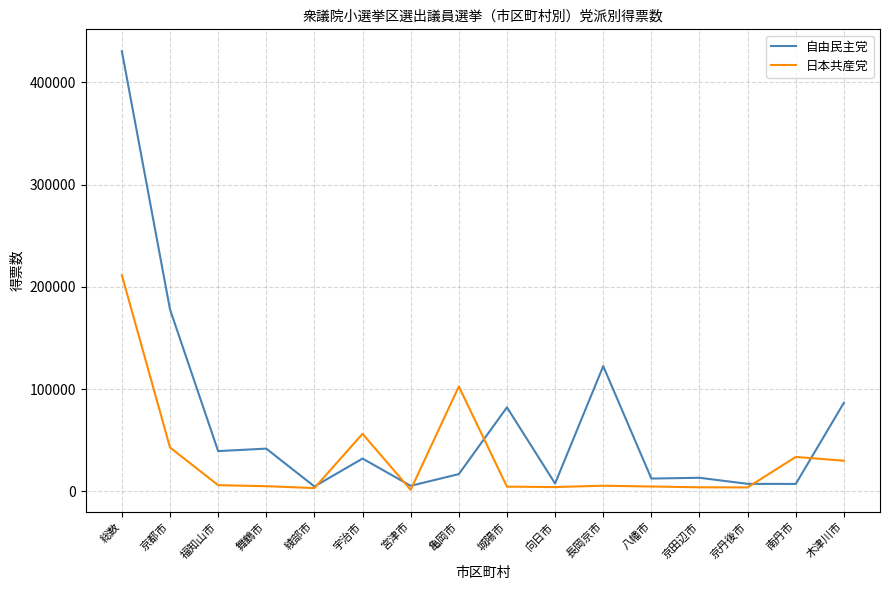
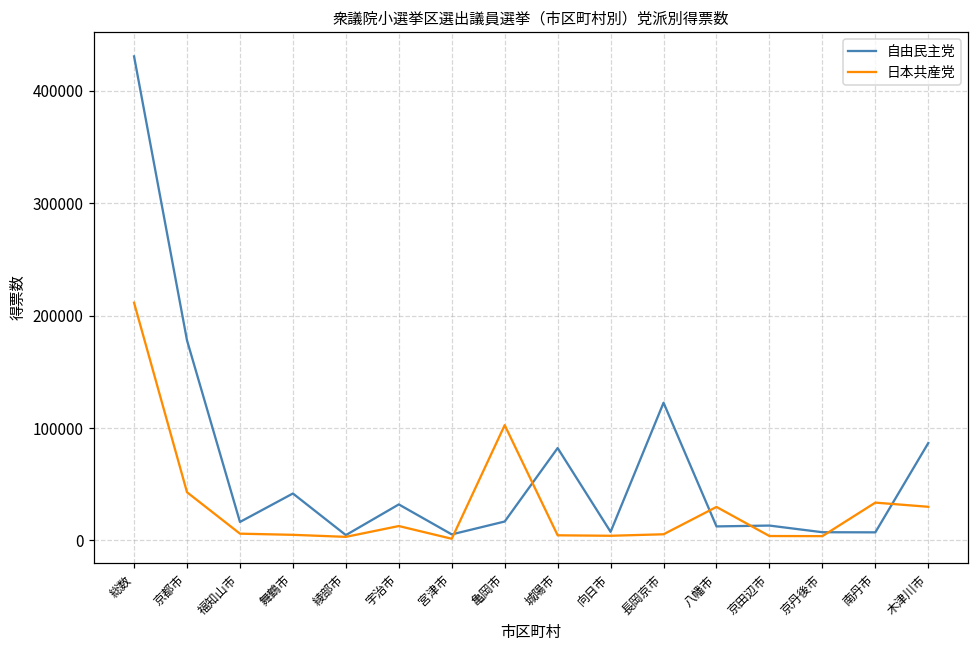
自由民主党, 福知山市: 39000 -> 16000
日本共産党, 宇治市: 56000 -> 13000
日本共産党, 八幡市: 5000 -> 30000
